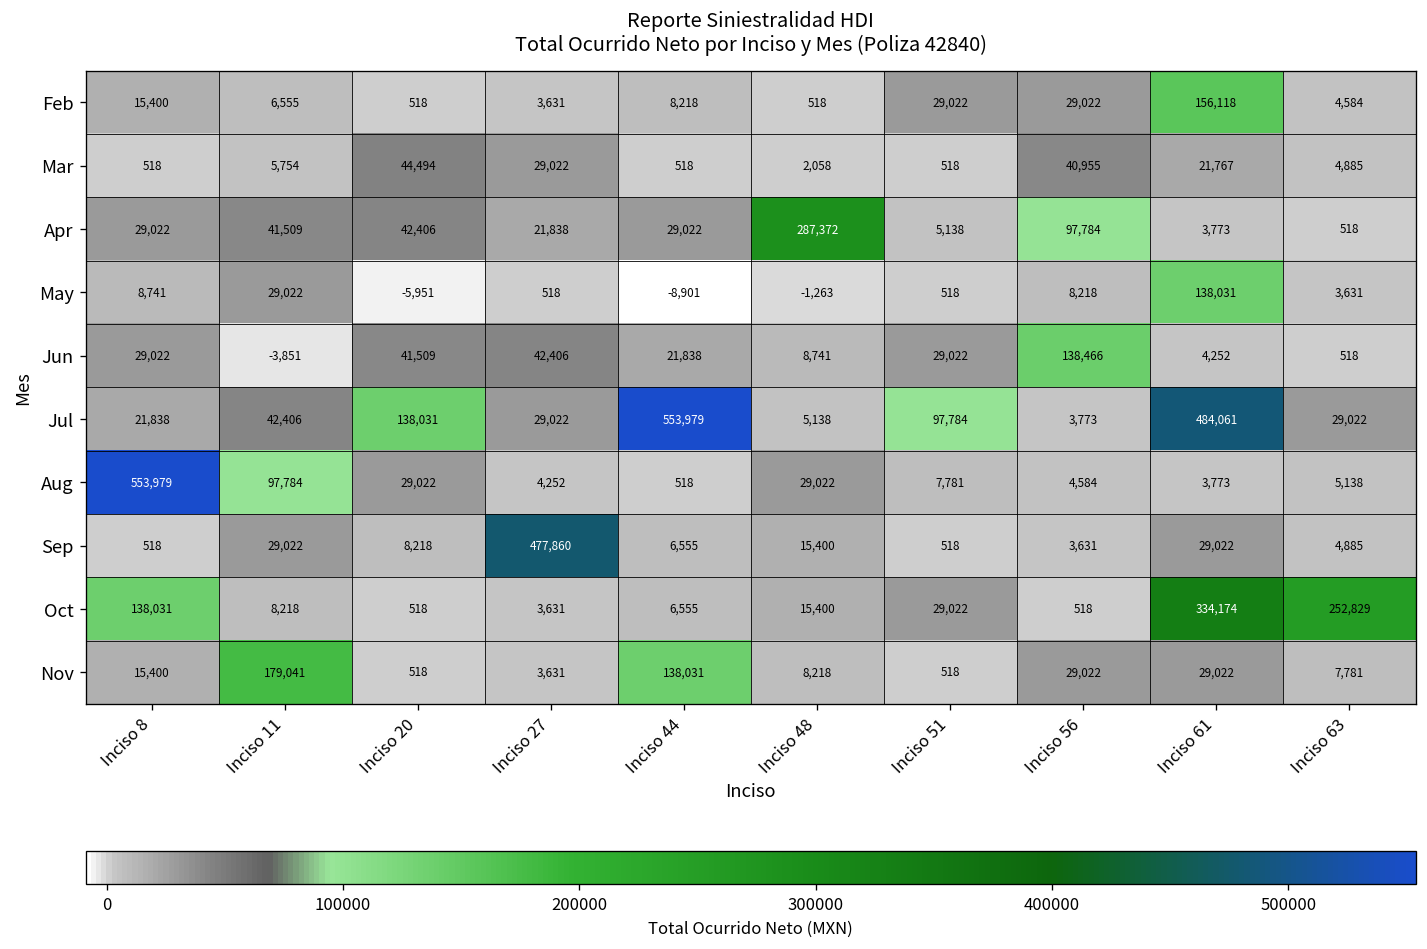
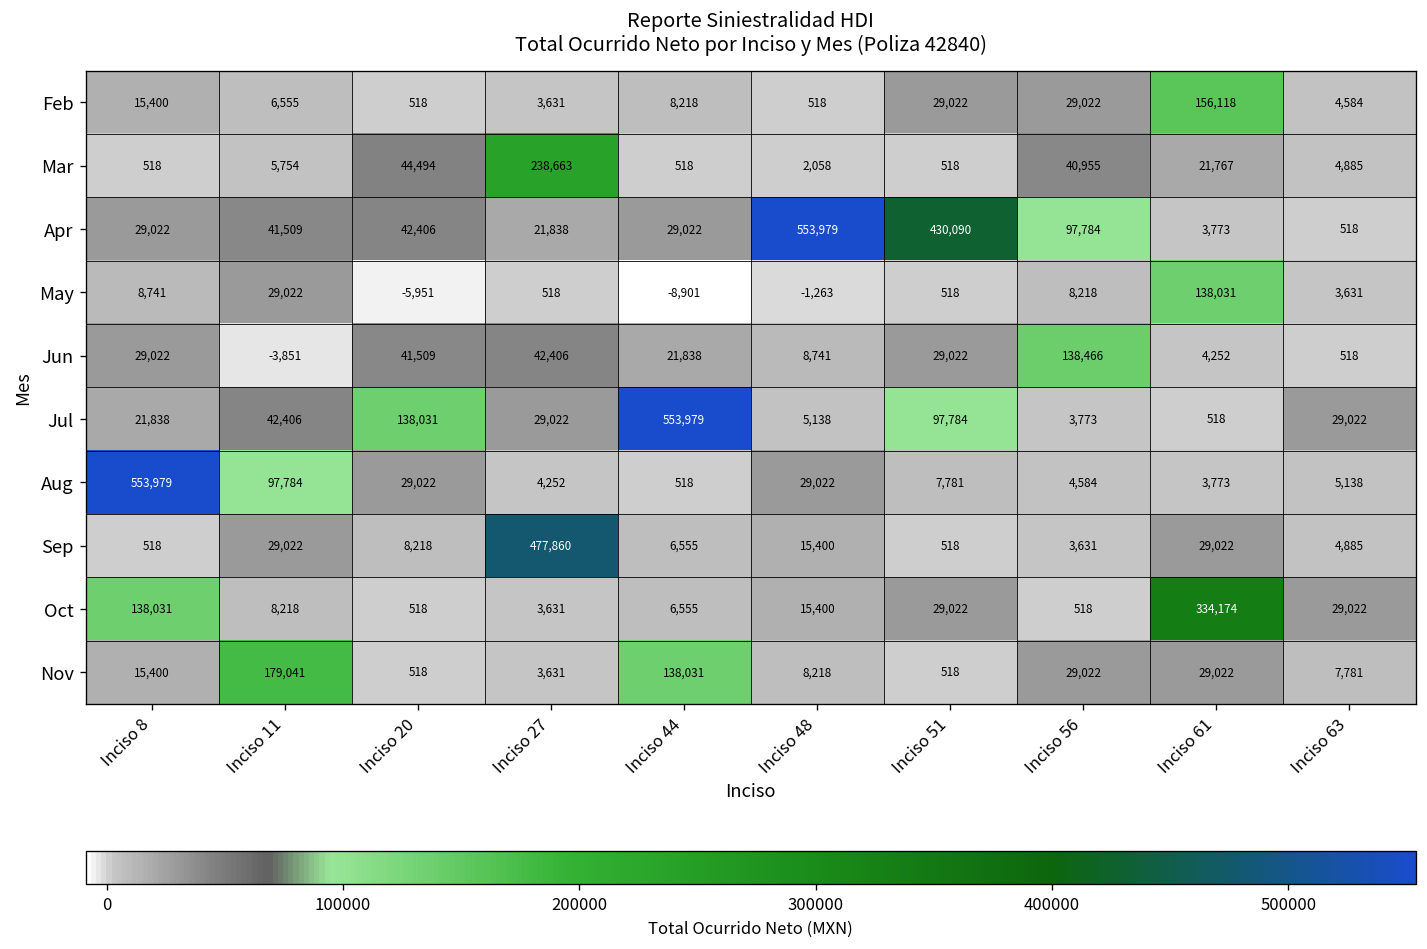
Mar, Inciso 27: 29,022 -> 238,663
Apr, Inciso 48: 287,372 -> 553,979
Apr, Inciso 51: 5,138 -> 430,090
Jul, Inciso 61: 484,061 -> 518
Oct, Inciso 63: 252,829 -> 29,022
